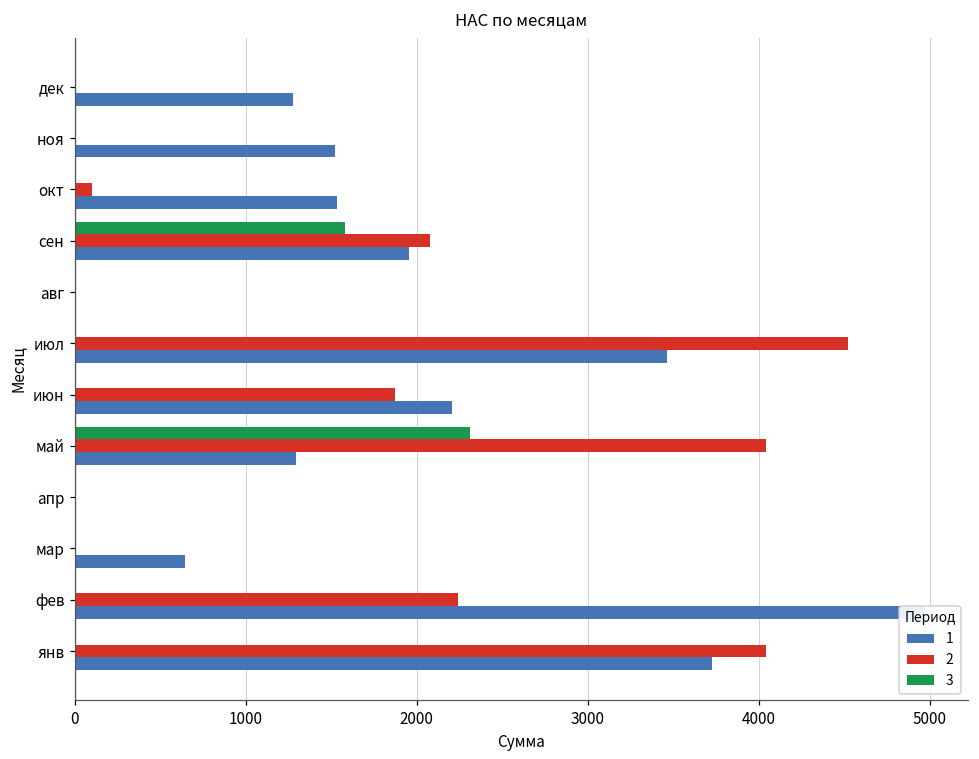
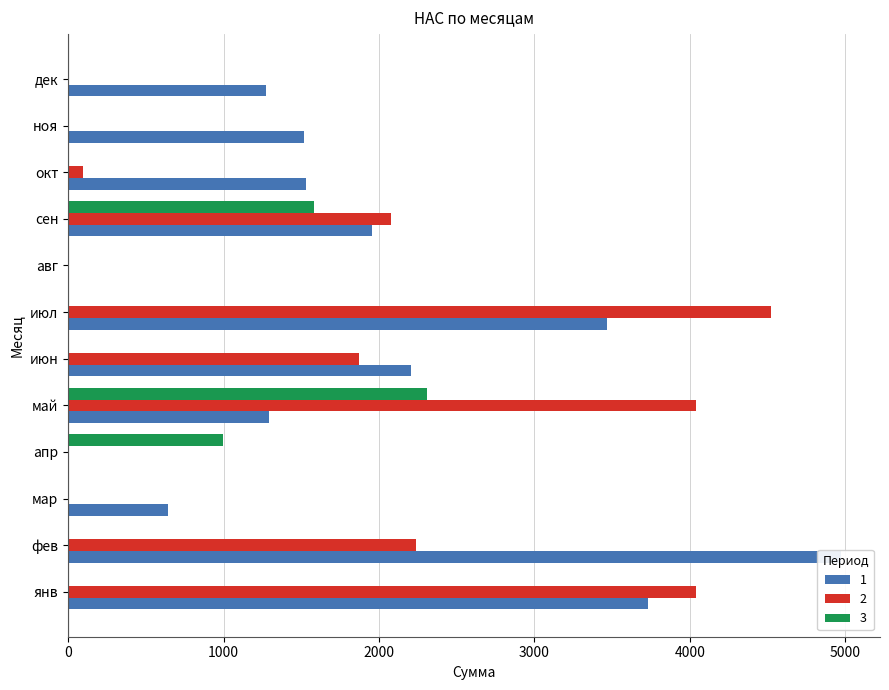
3, апр: 0 -> 1000
